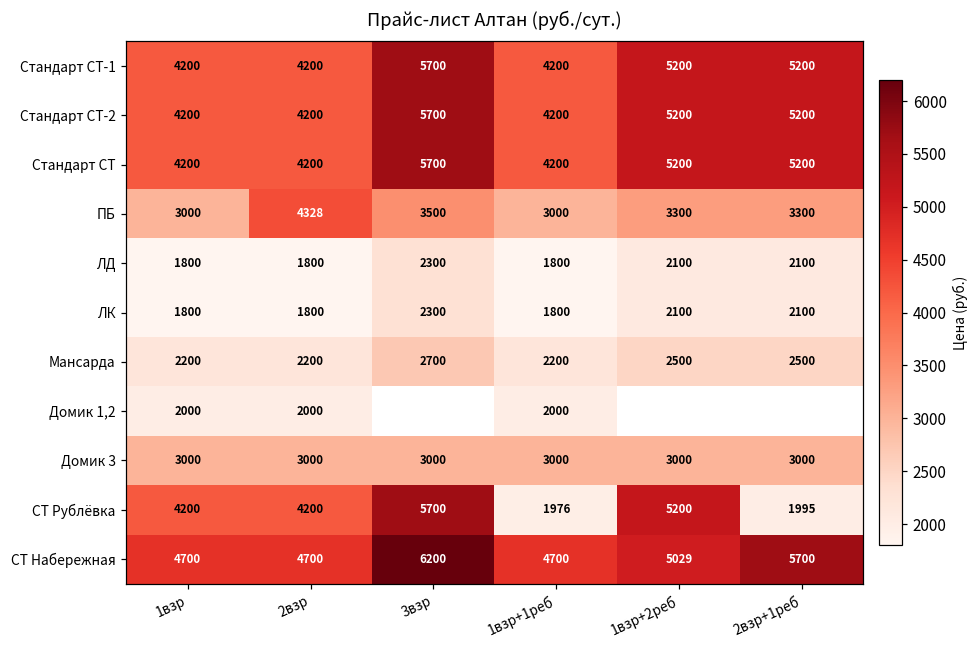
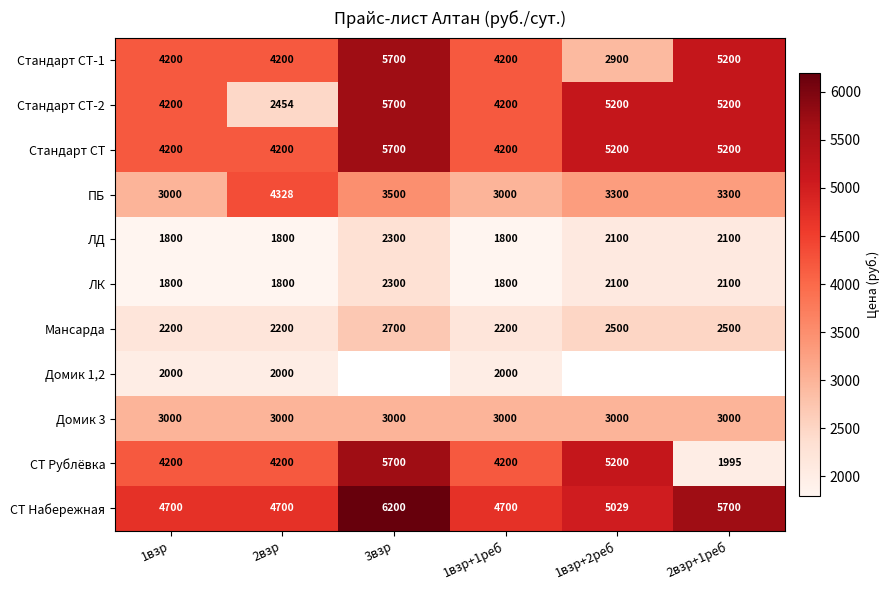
Стандарт СТ-1, 1взр+2реб: 5200 -> 2900
Стандарт СТ-2, 2взр: 4200 -> 2454
СТ Рублёвка, 1взр+1реб: 1976 -> 4200
